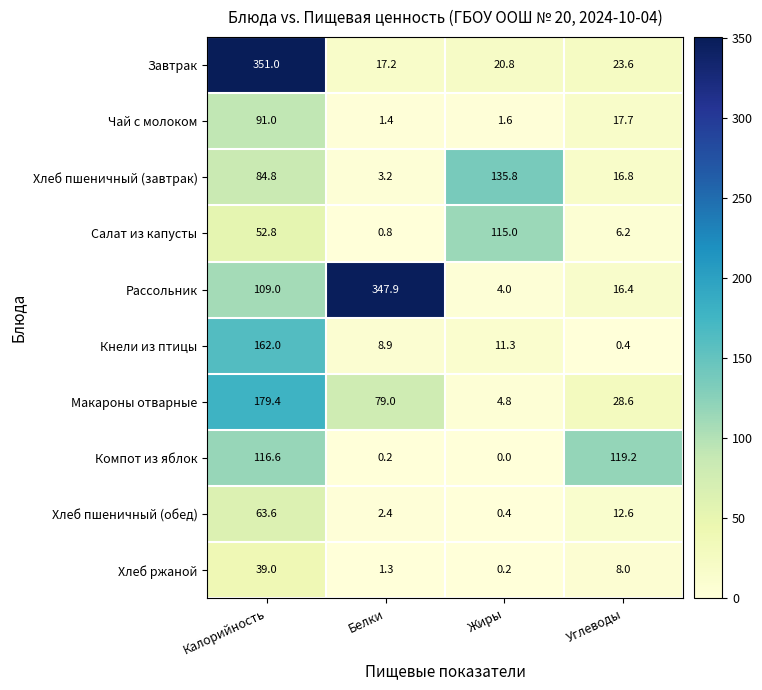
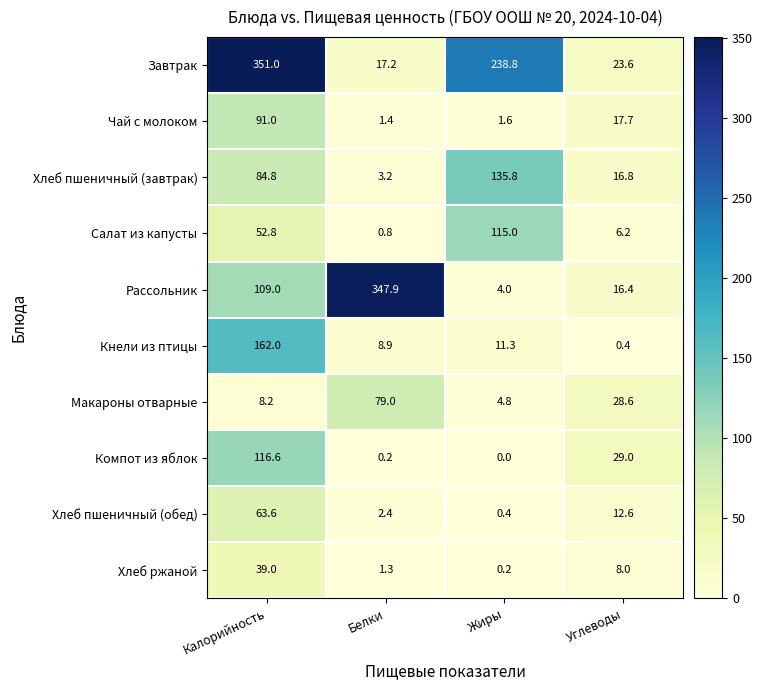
Завтрак, Жиры: 20.8 -> 238.8
Макароны отварные, Калорийность: 179.4 -> 8.2
Компот из яблок, Углеводы: 119.2 -> 29.0
